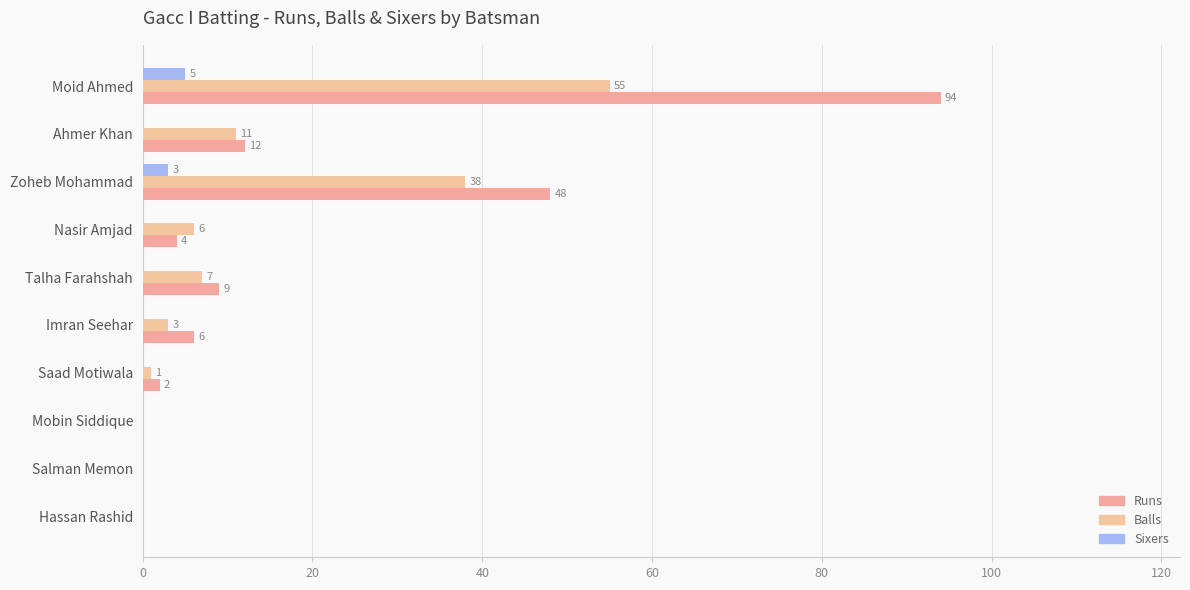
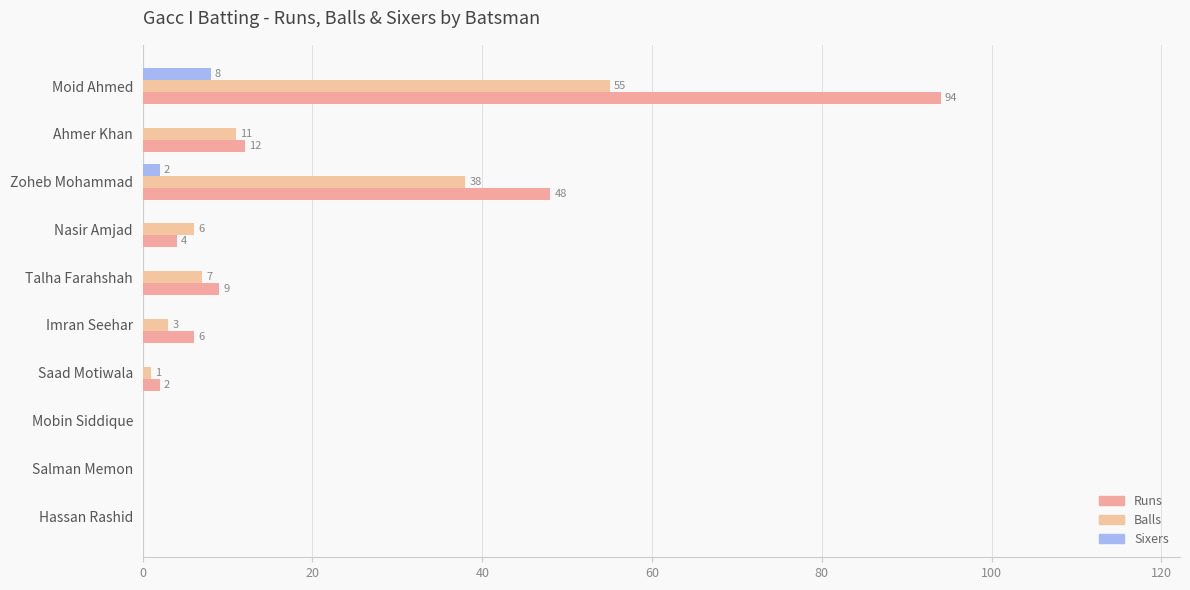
Sixers, Moid Ahmed: 5 -> 8
Sixers, Zoheb Mohammad: 3 -> 2
